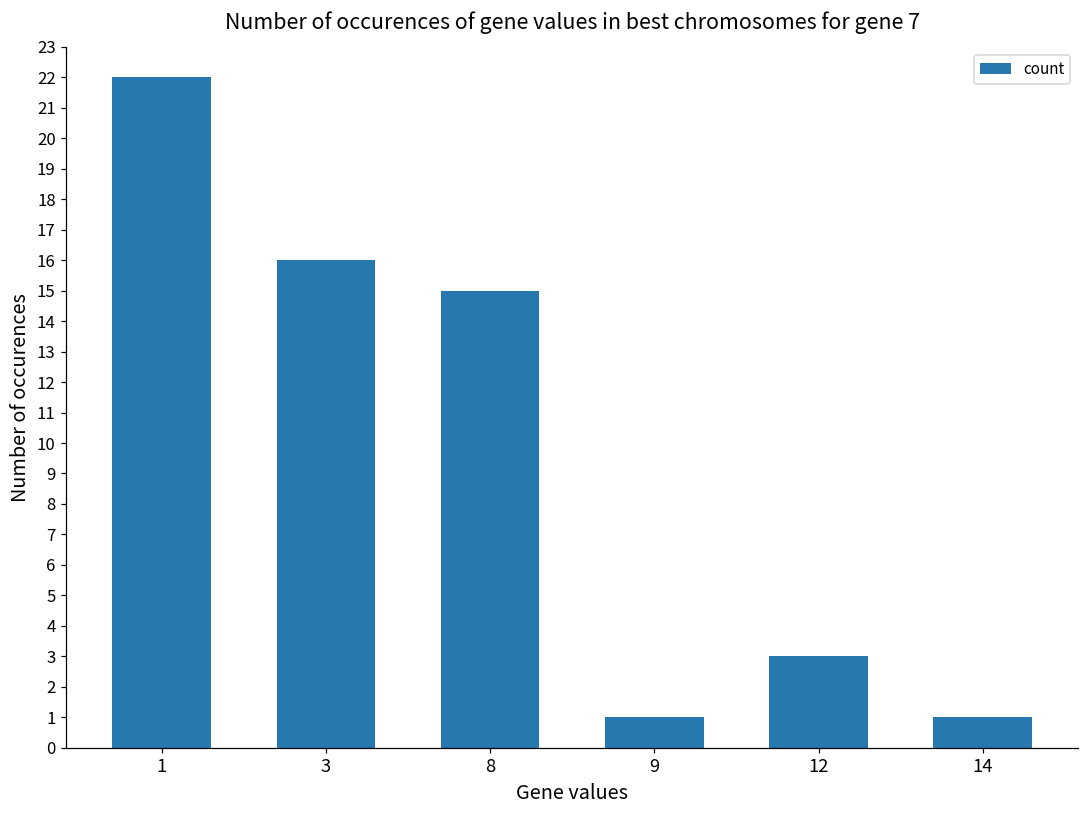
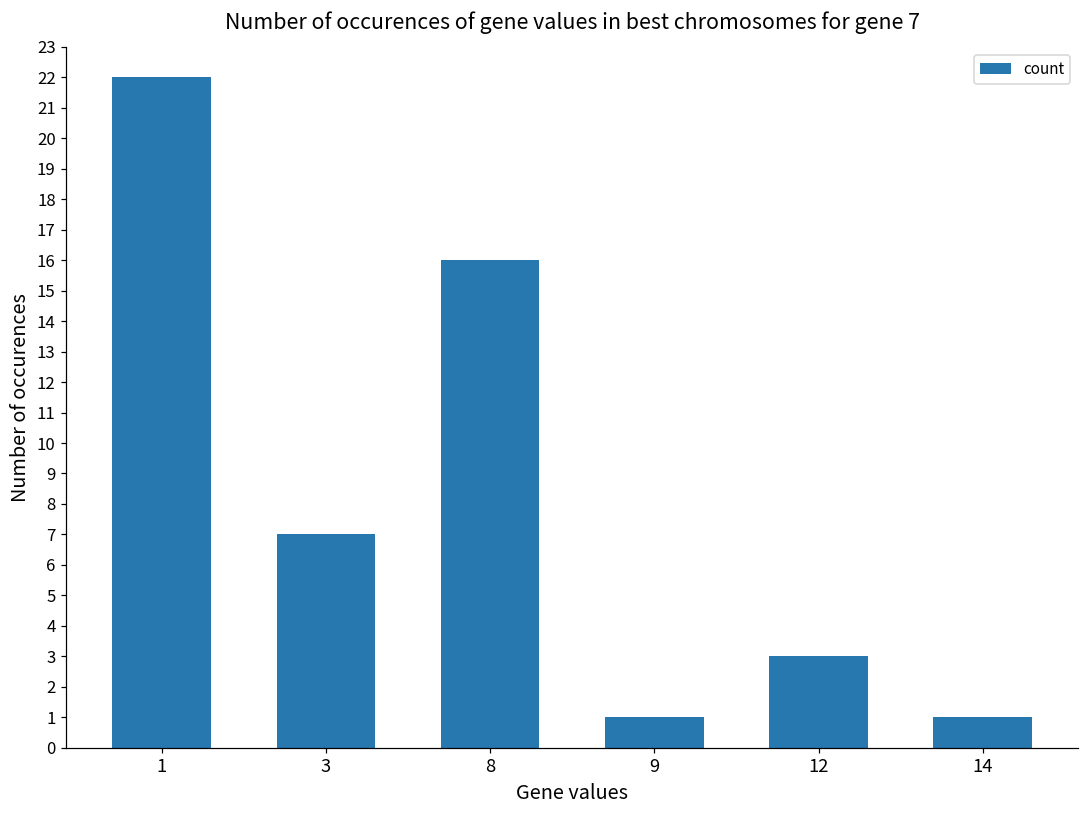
3: 16 -> 7
8: 15 -> 16
